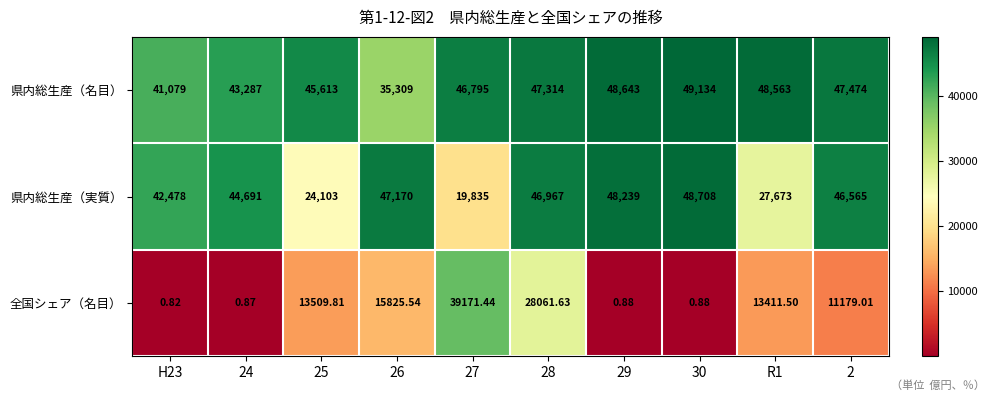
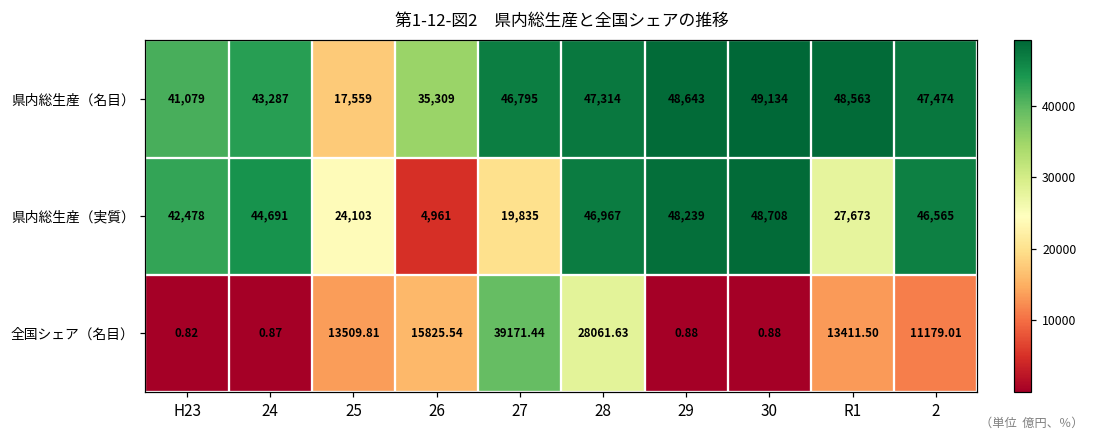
県内総生産（名目）, 25: 45,613 -> 17,559
県内総生産（実質）, 26: 47,170 -> 4,961
